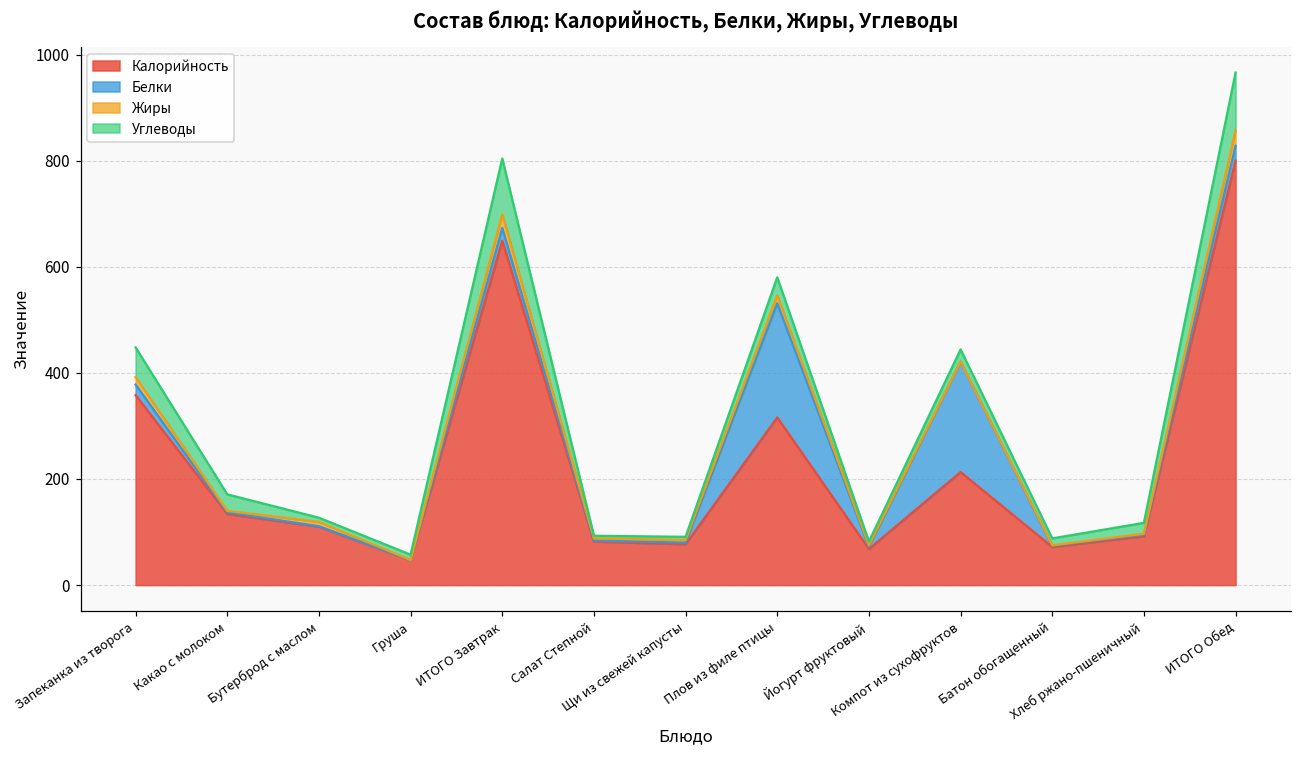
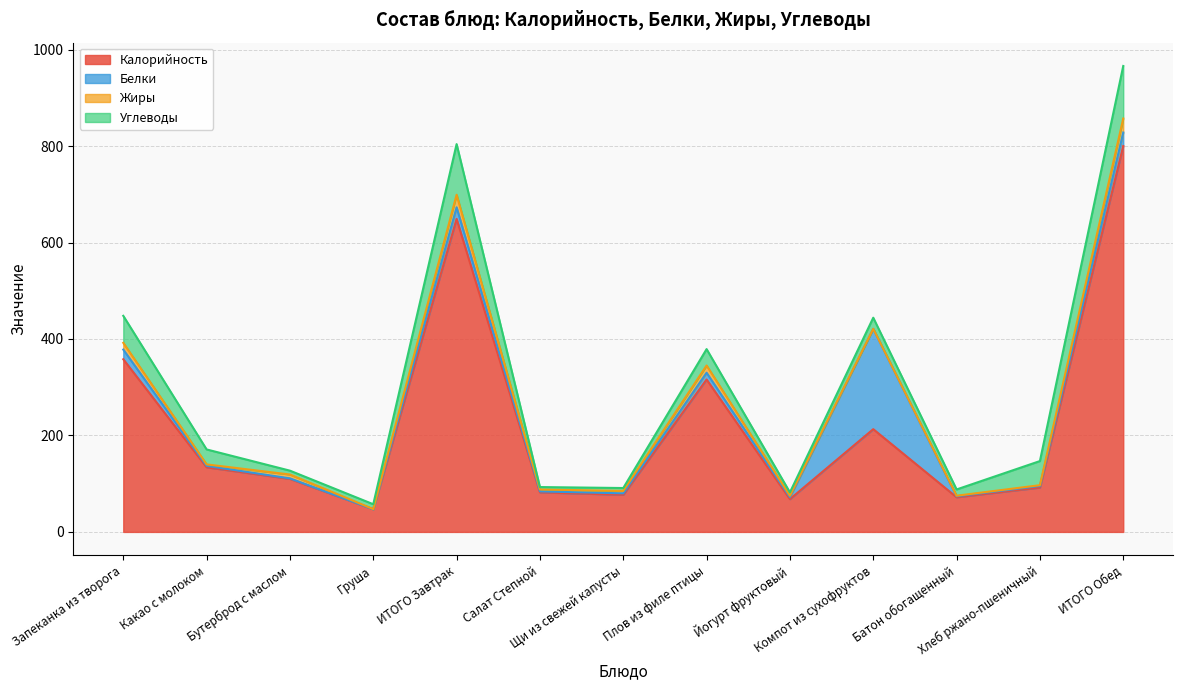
Белки, Плов из филе птицы: 220 -> 10
Углеводы, Хлеб ржано-пшеничный: 20 -> 50
